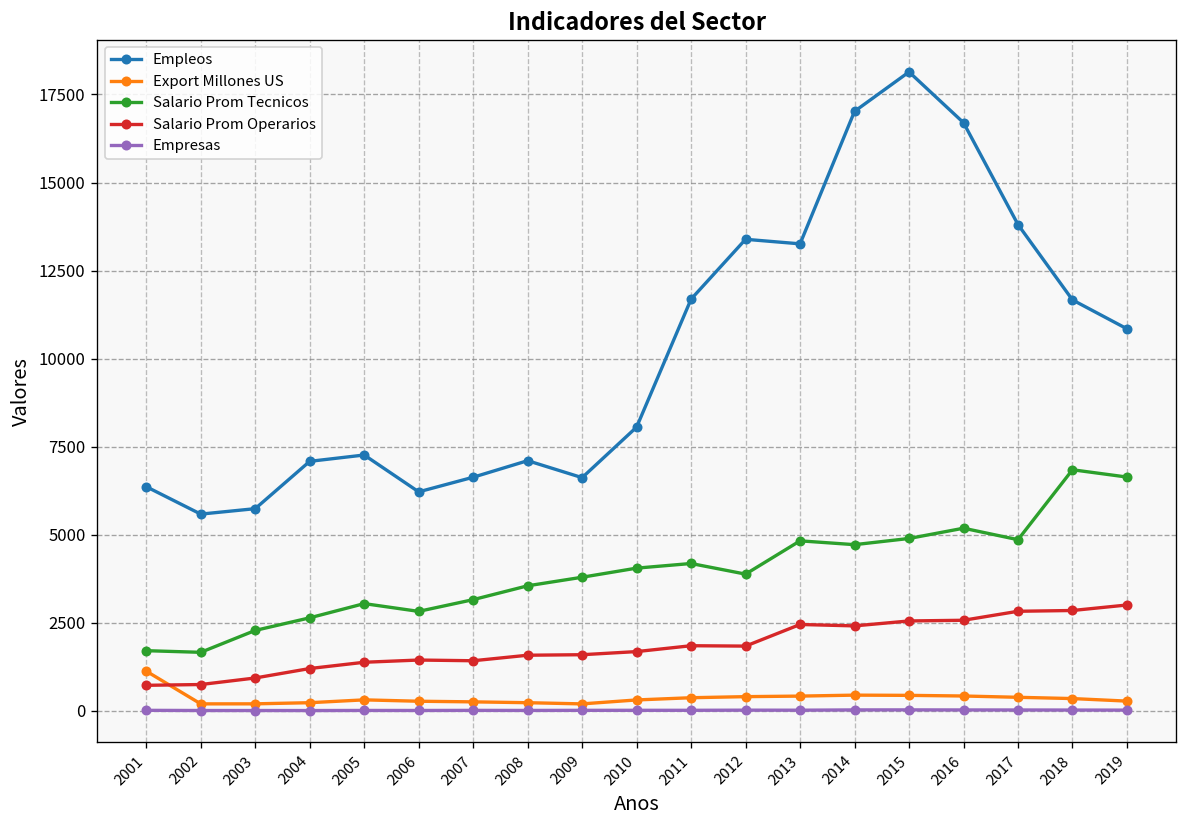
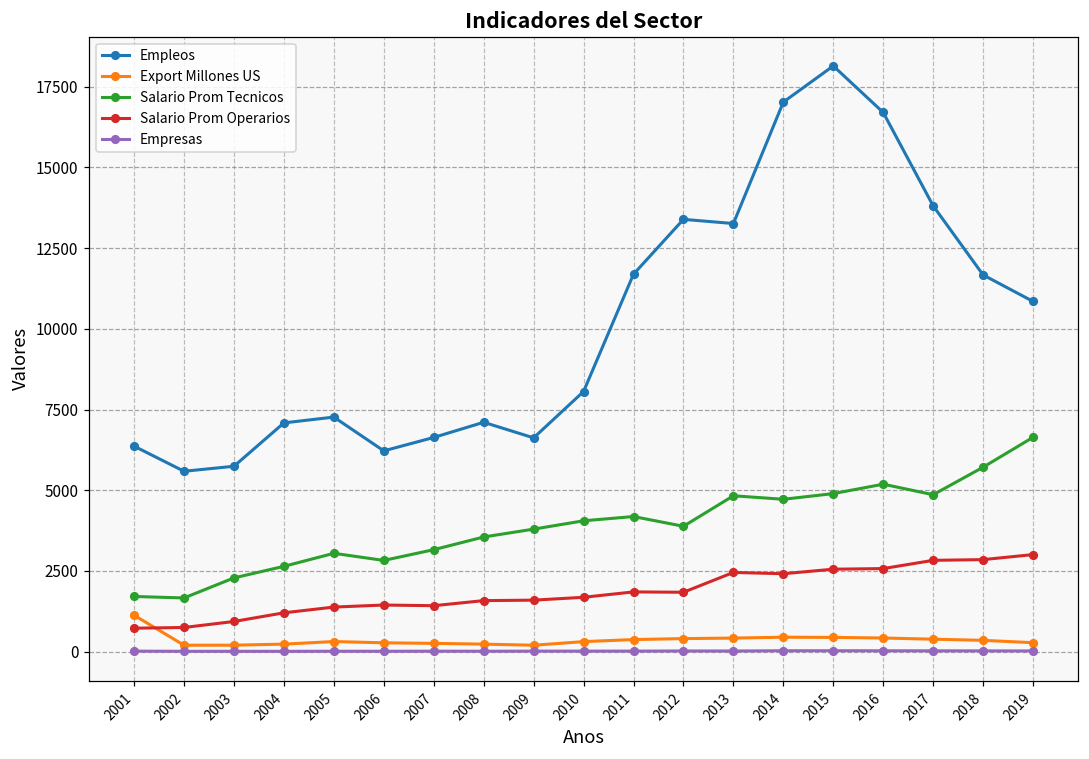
Salario Prom Tecnicos, 2018: 6800 -> 5700
